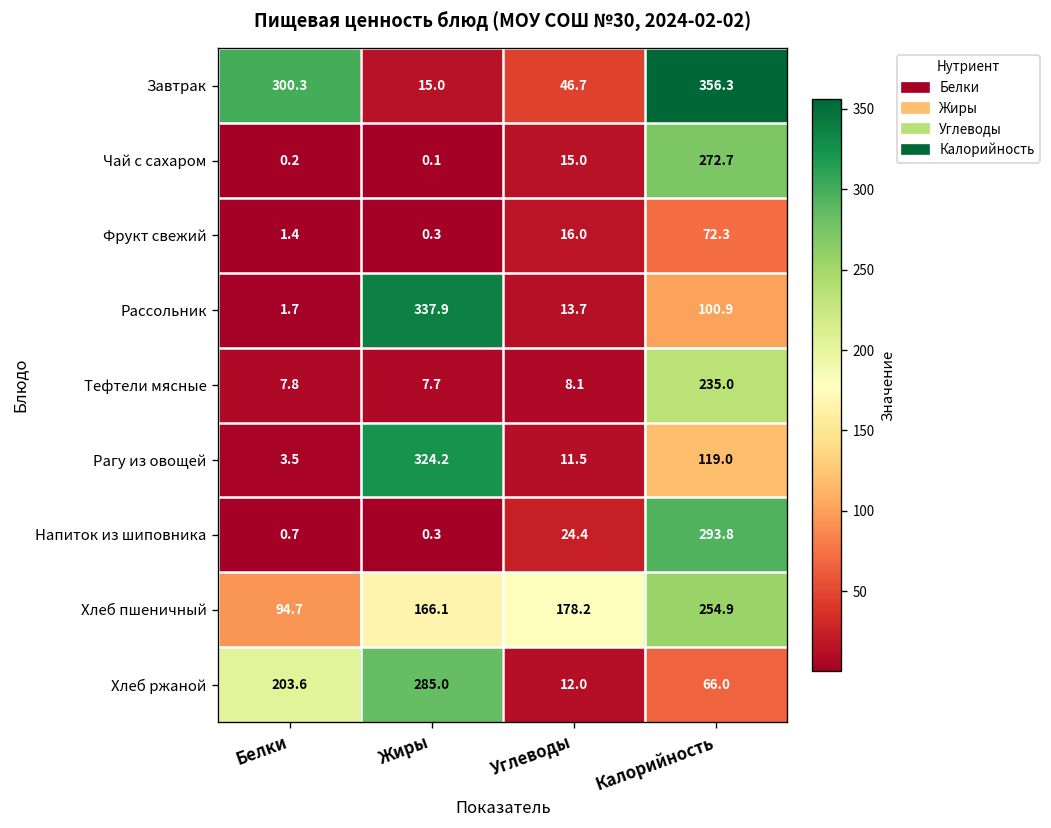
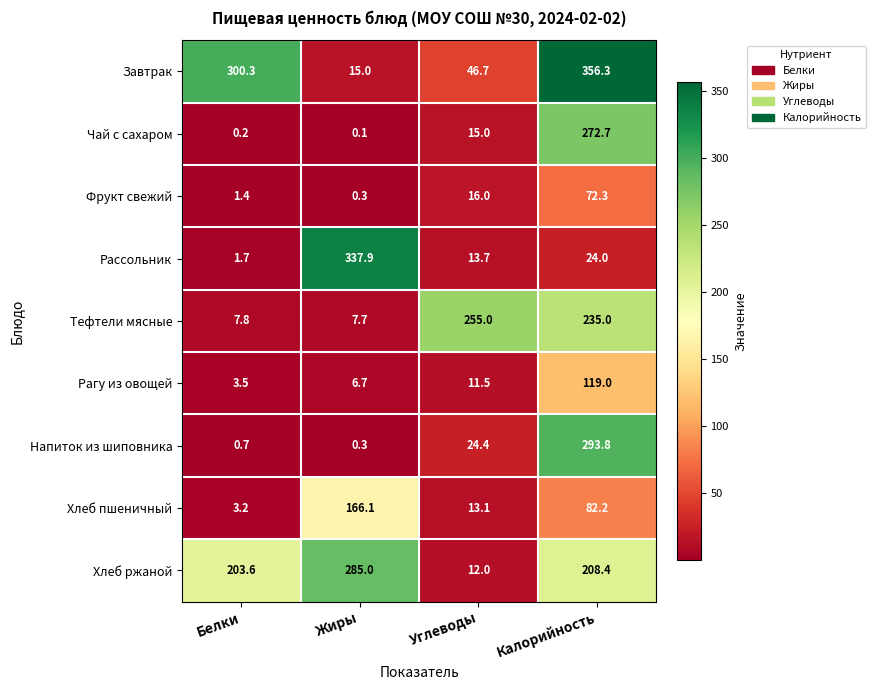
Рассольник, Калорийность: 100.9 -> 24.0
Тефтели мясные, Углеводы: 8.1 -> 255.0
Рагу из овощей, Жиры: 324.2 -> 6.7
Хлеб пшеничный, Белки: 94.7 -> 3.2
Хлеб пшеничный, Углеводы: 178.2 -> 13.1
Хлеб пшеничный, Калорийность: 254.9 -> 82.2
Хлеб ржаной, Калорийность: 66.0 -> 208.4
